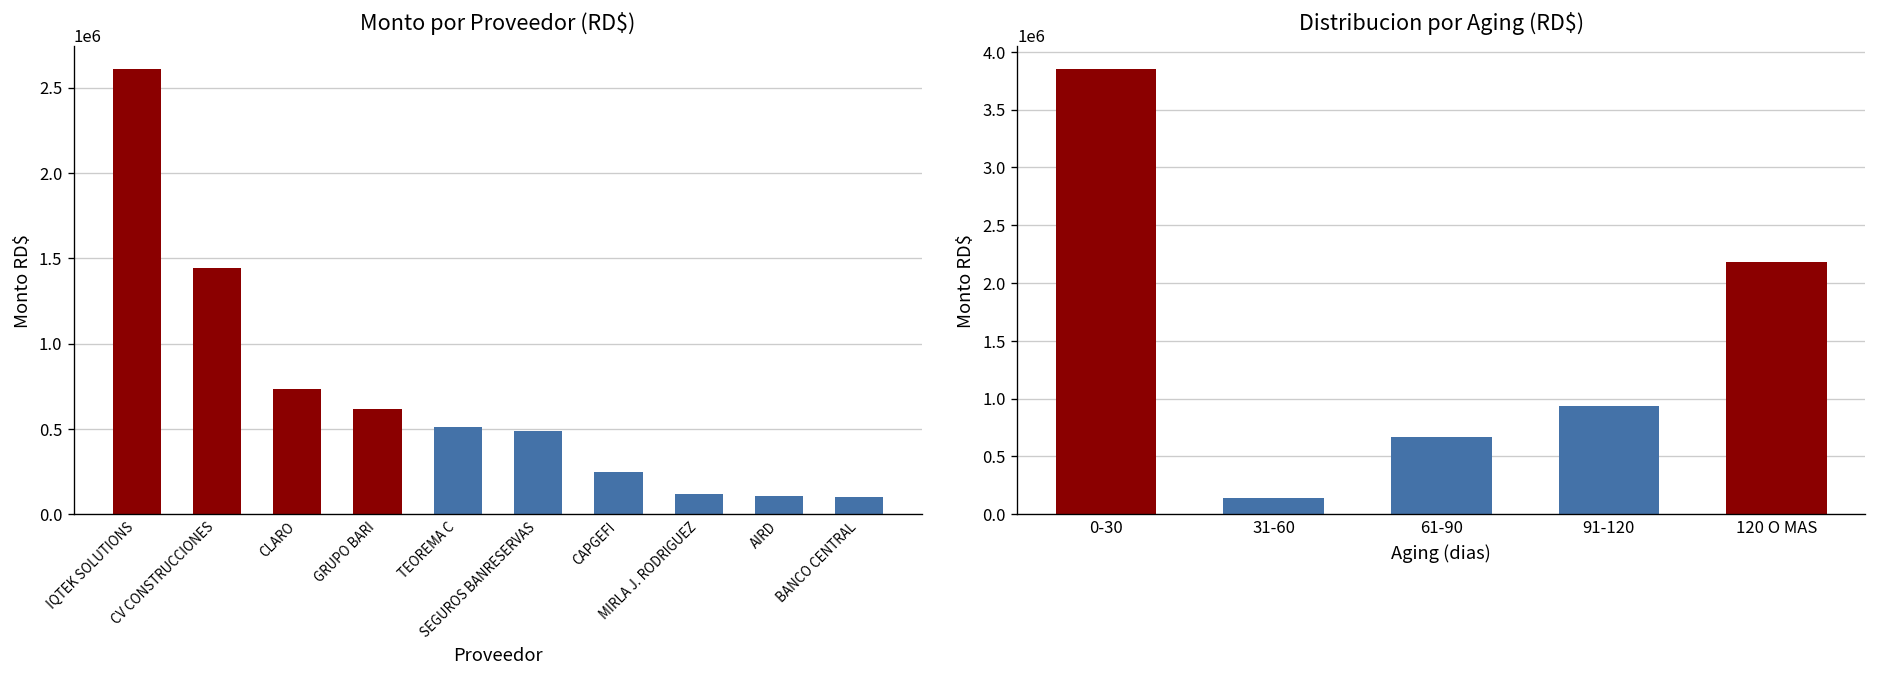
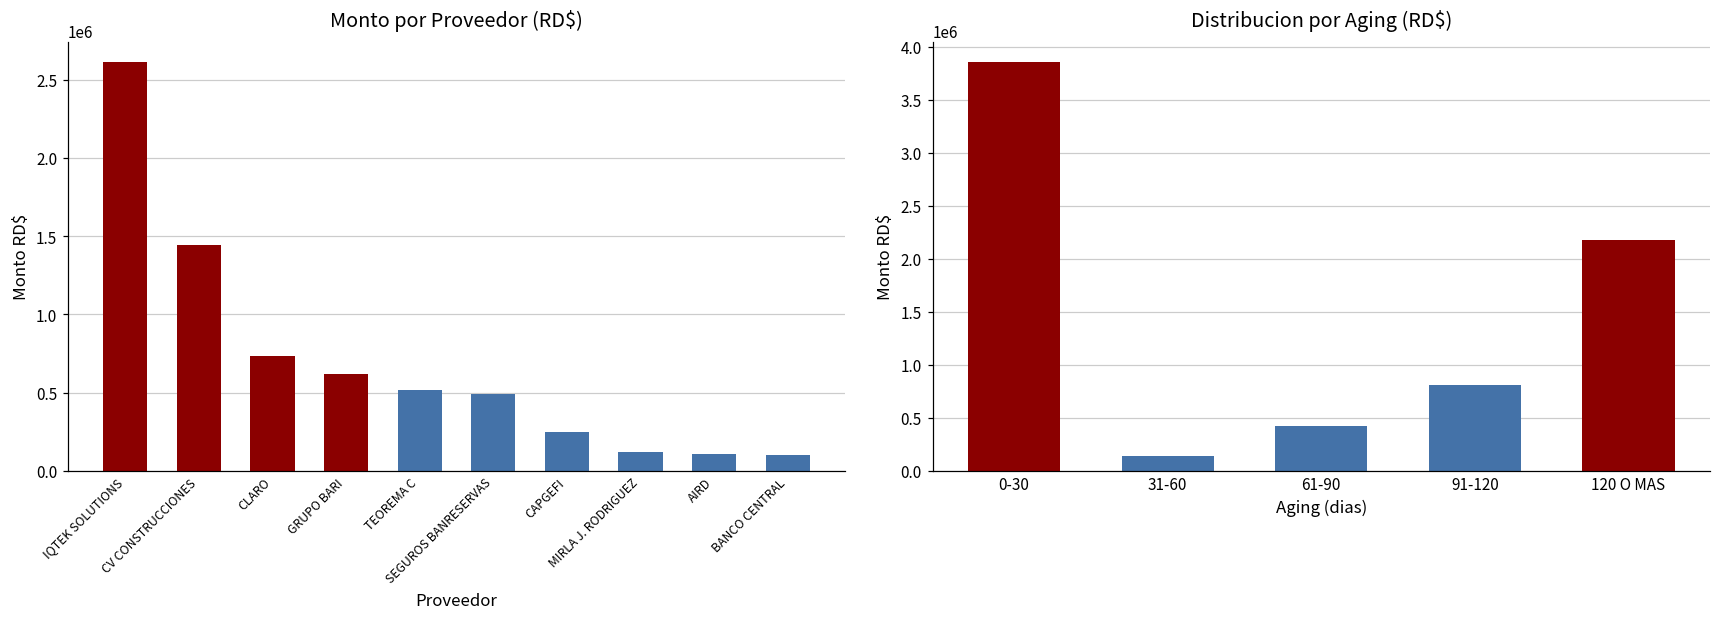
Distribucion por Aging (RD$), 61-90: 700000 -> 400000
Distribucion por Aging (RD$), 91-120: 900000 -> 800000
